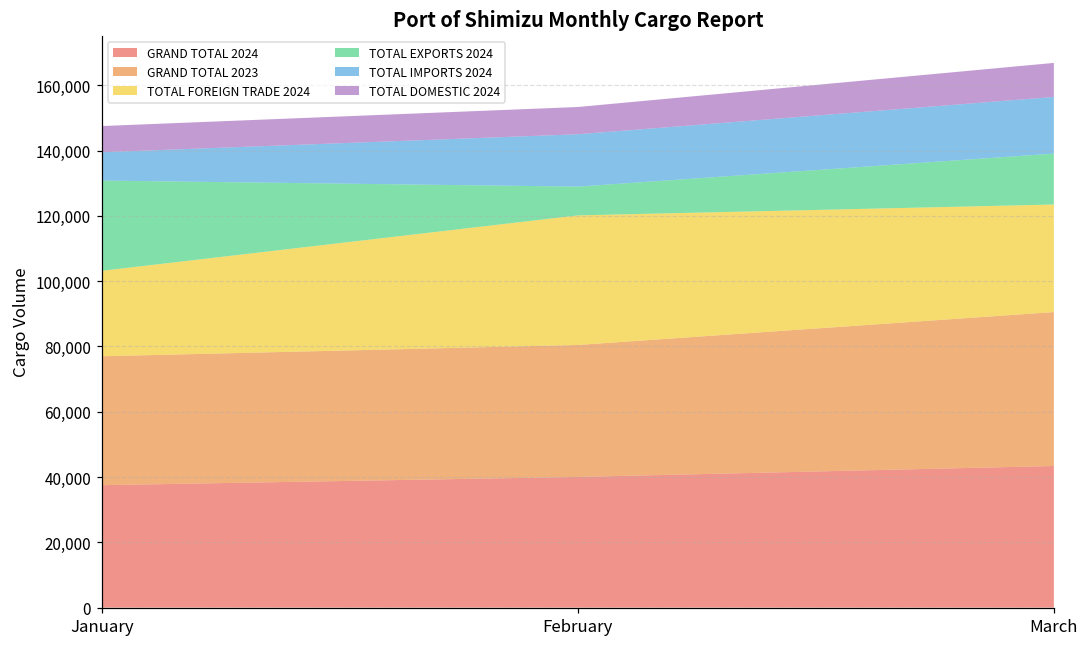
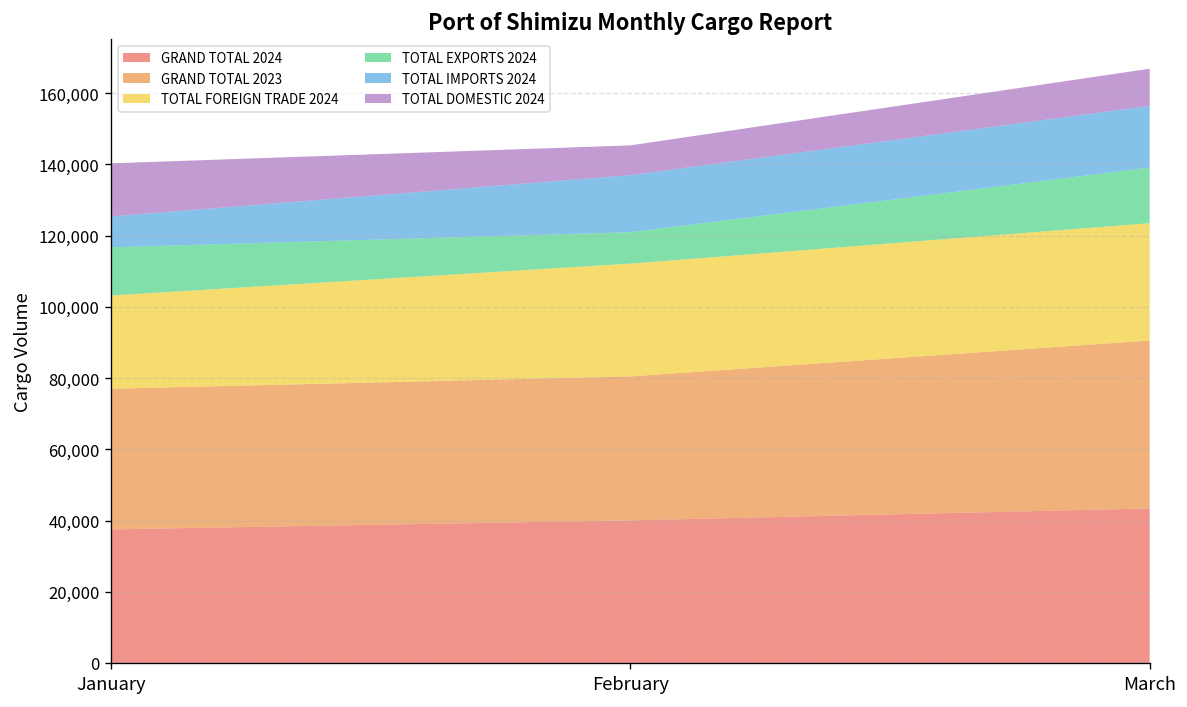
TOTAL EXPORTS 2024, January: 28,000 -> 14,000
TOTAL DOMESTIC 2024, January: 8,000 -> 15,000
TOTAL FOREIGN TRADE 2024, February: 40,000 -> 32,000
